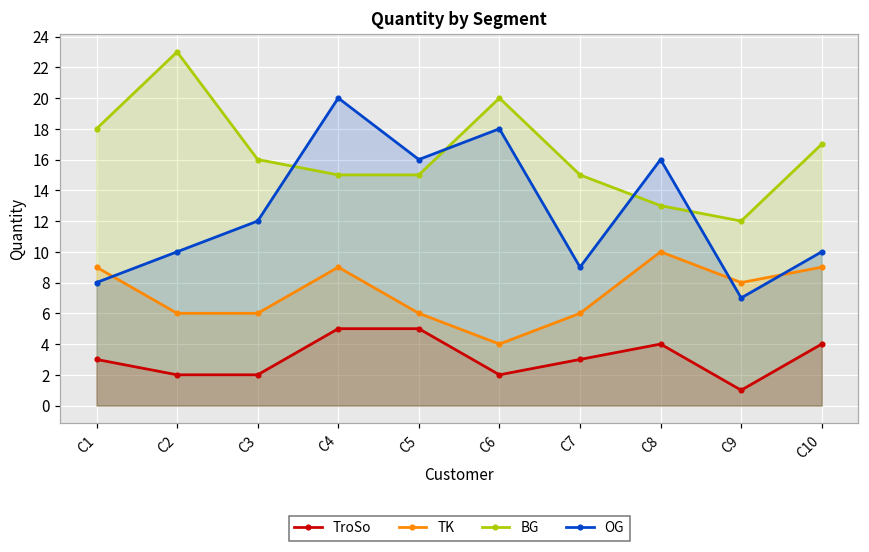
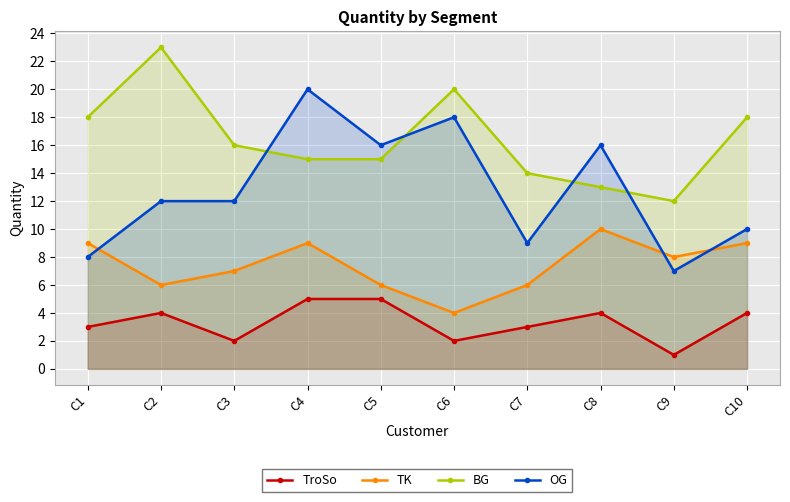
TroSo, C2: 2 -> 4
OG, C2: 10 -> 12
TK, C3: 6 -> 7
BG, C7: 15 -> 14
BG, C10: 17 -> 18
